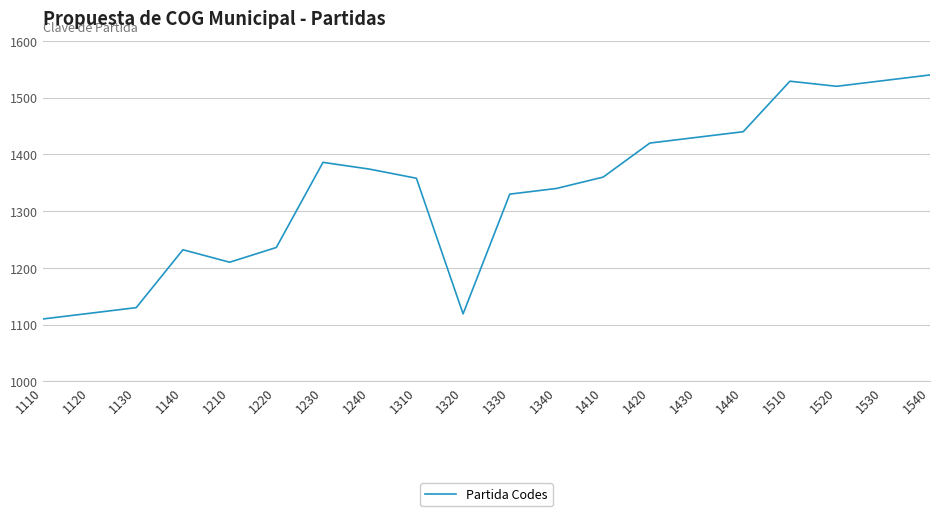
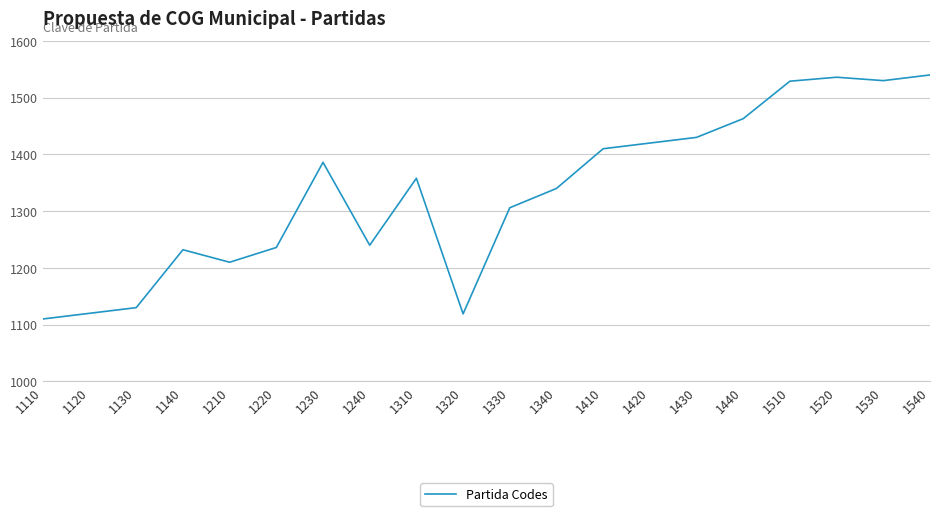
1240: 1370 -> 1240
1330: 1330 -> 1310
1410: 1360 -> 1410
1440: 1440 -> 1460
1520: 1520 -> 1540
